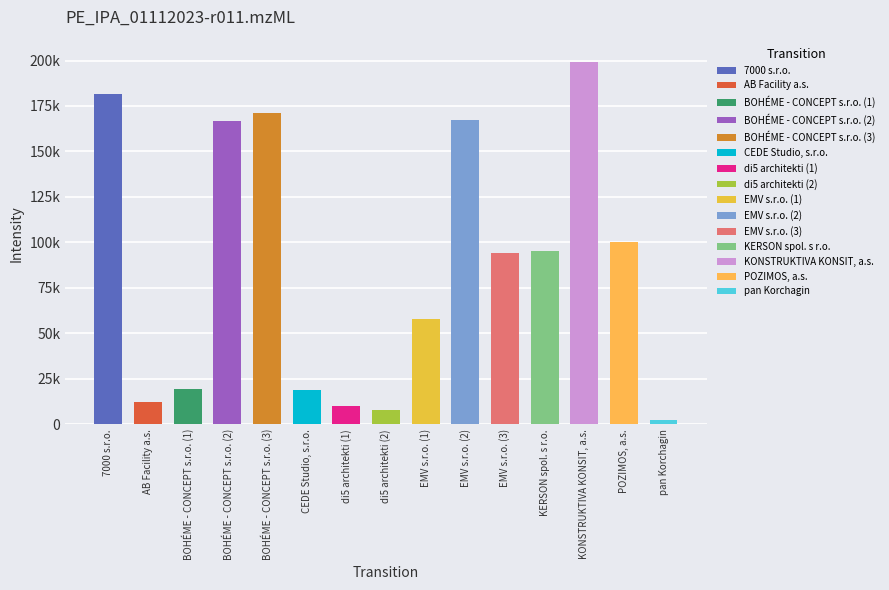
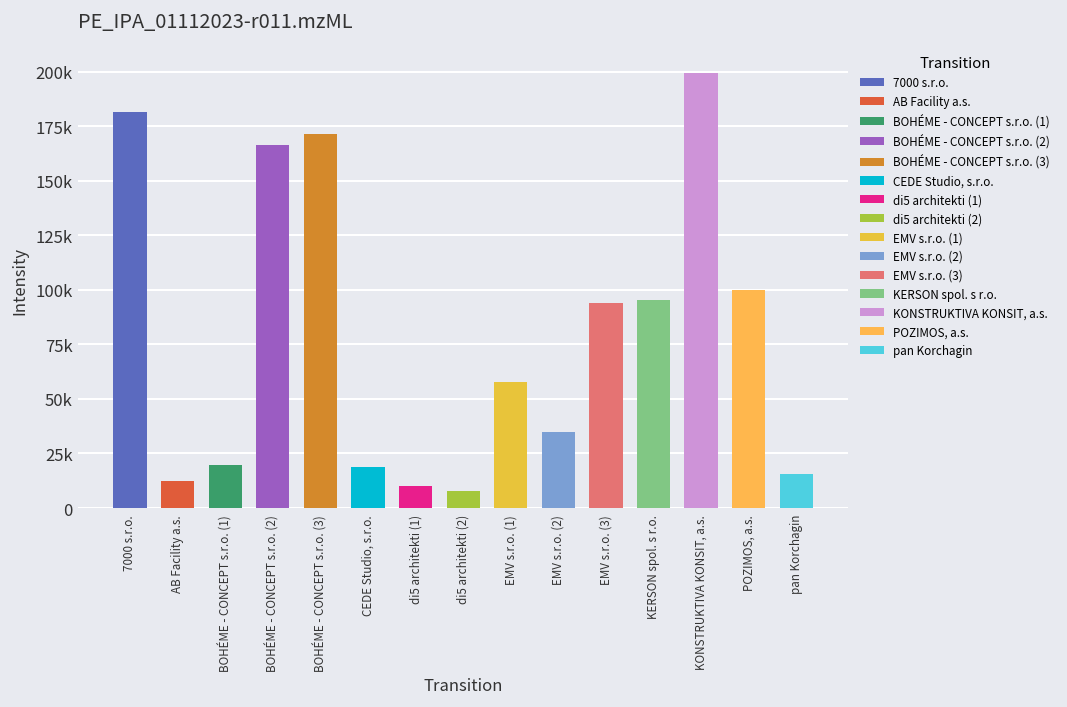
EMV s.r.o. (2): 167000 -> 35000
pan Korchagin: 3000 -> 16000
